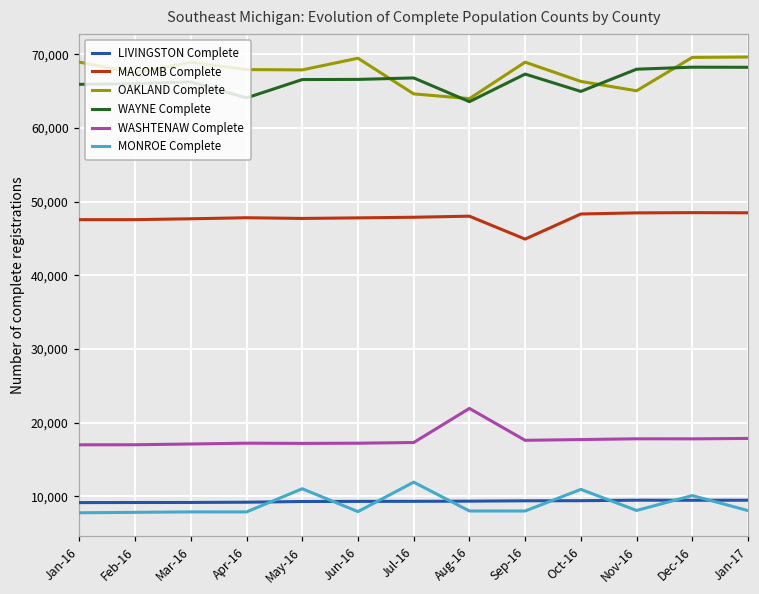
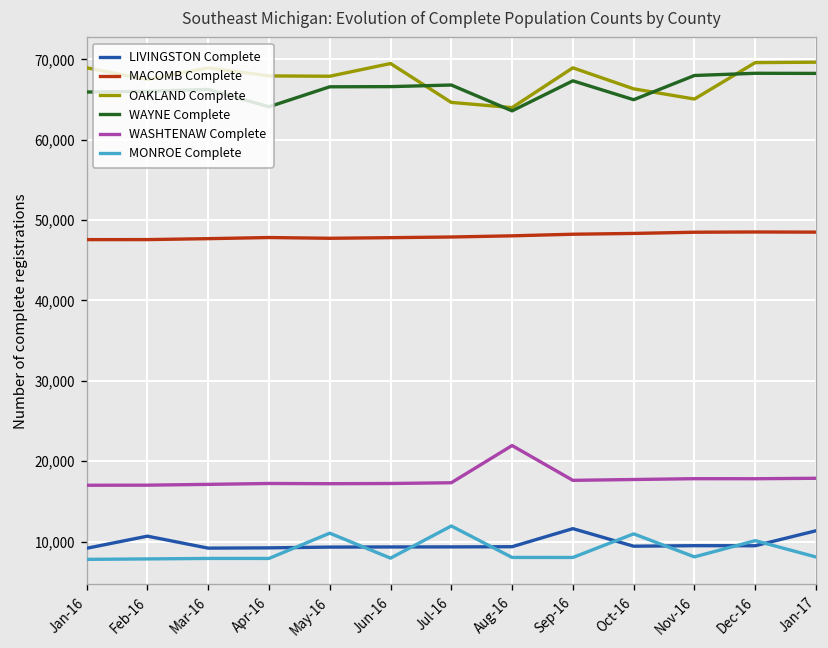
LIVINGSTON Complete, Feb-16: 9,000 -> 11,000
LIVINGSTON Complete, Sep-16: 9,000 -> 12,000
MACOMB Complete, Sep-16: 45,000 -> 48,000
LIVINGSTON Complete, Jan-17: 9,000 -> 11,000
